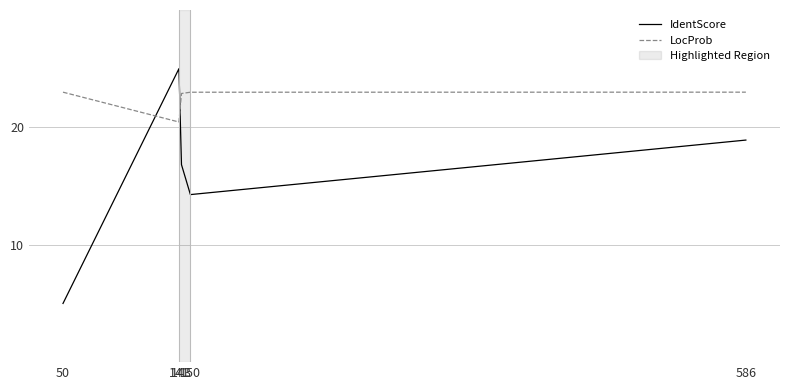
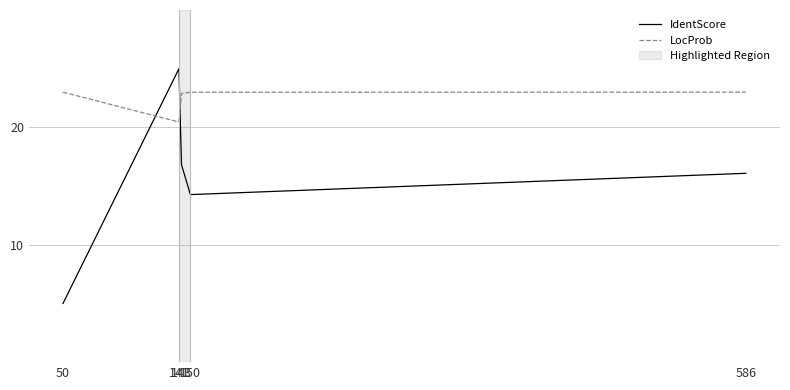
IdentScore, 586: 18.9 -> 16.1
